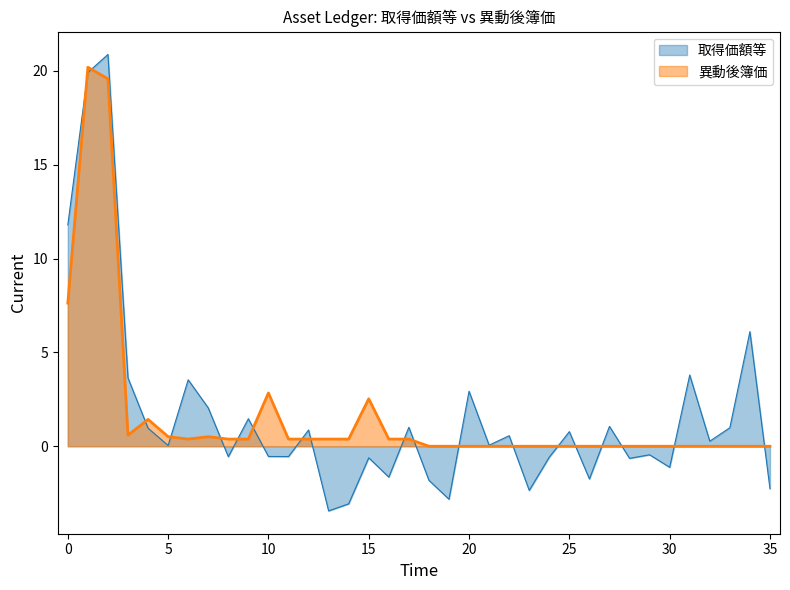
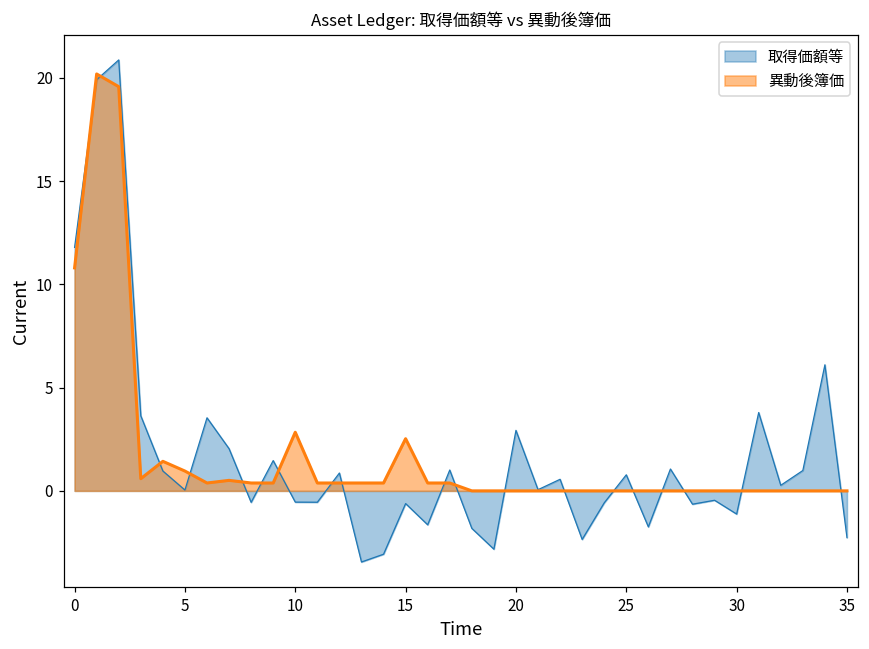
異動後簿価, 0: 7.6 -> 10.8
異動後簿価, 5: 0.5 -> 1.0
